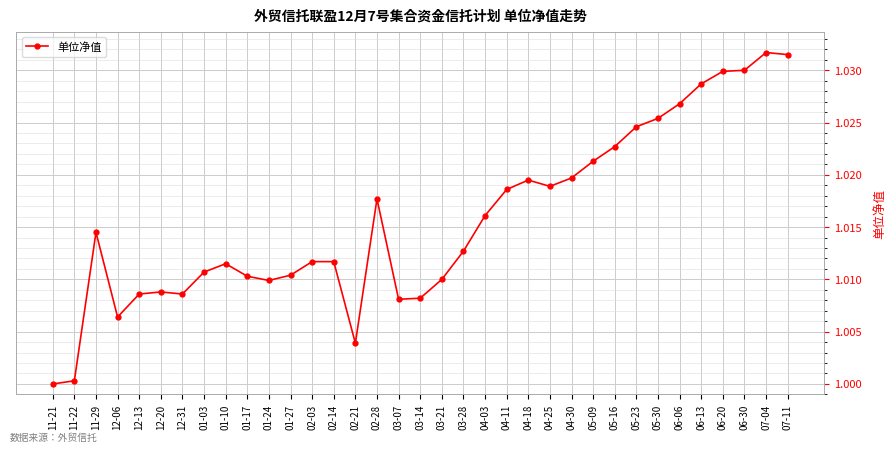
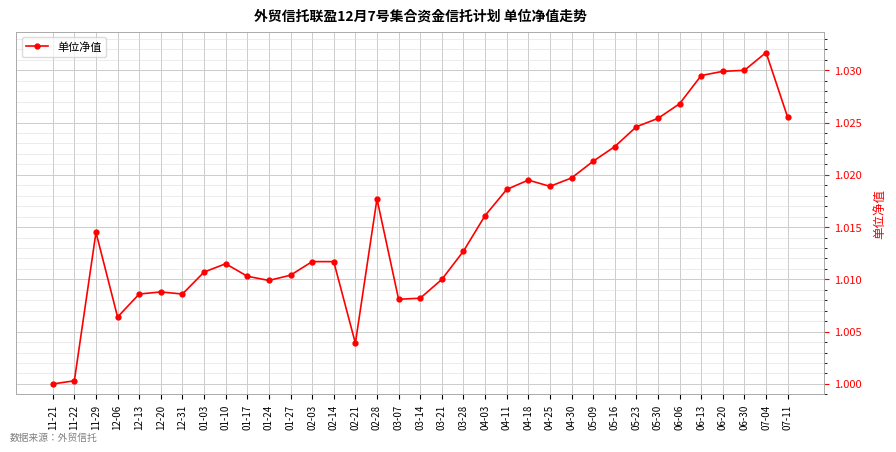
06-13: 1.0287 -> 1.0295
07-11: 1.0315 -> 1.0255
